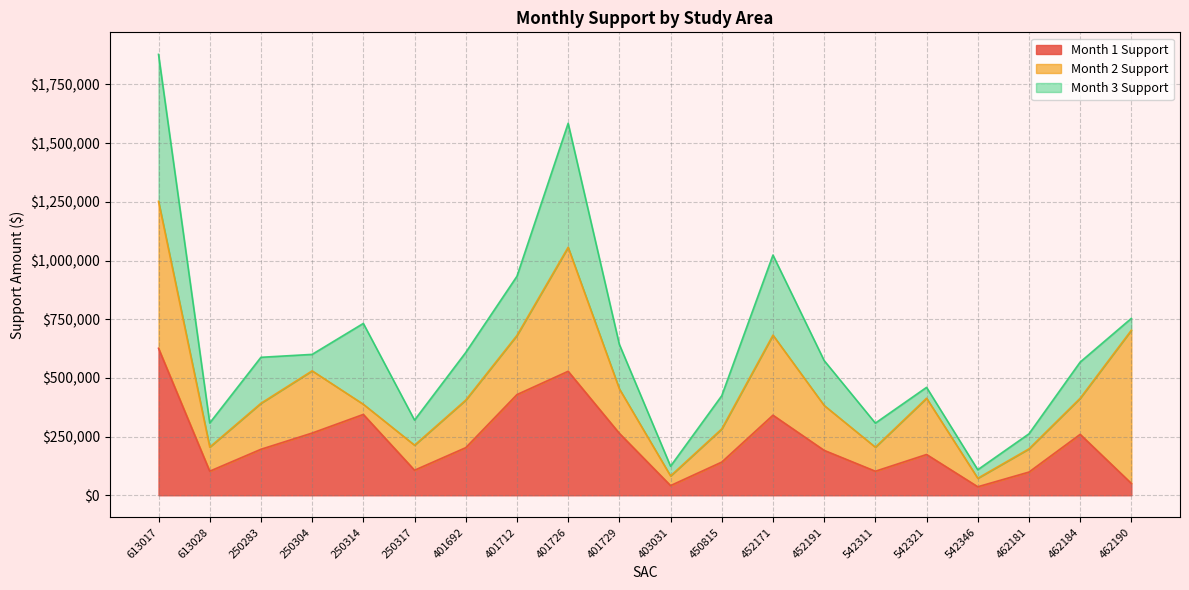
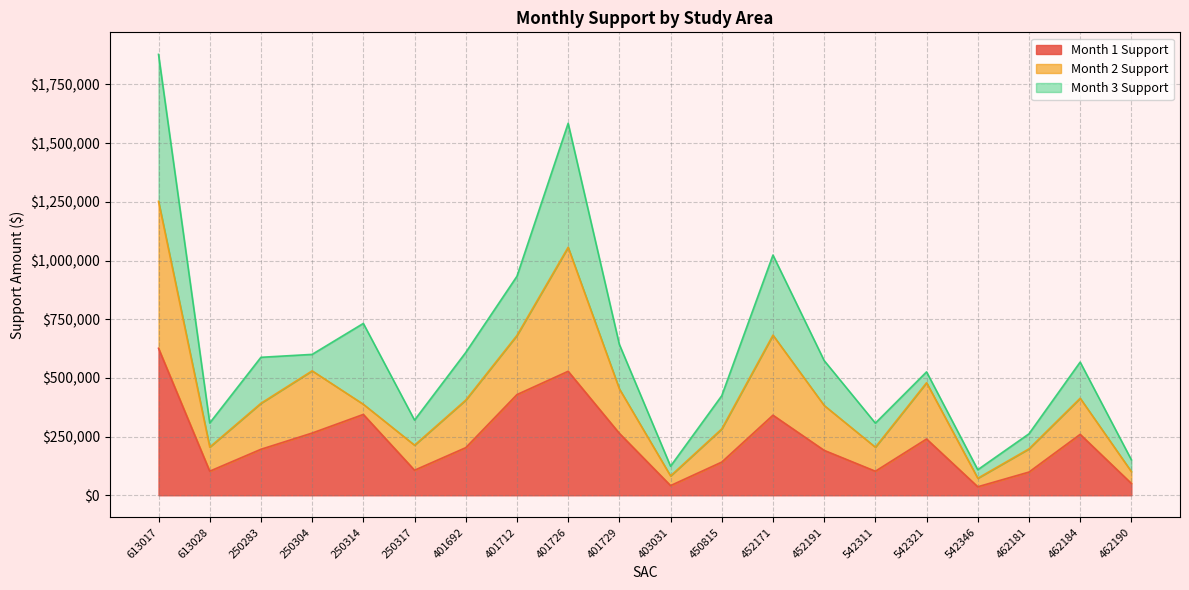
Month 1 Support, 542321: $170,000 -> $240,000
Month 2 Support, 462190: $650,000 -> $50,000
